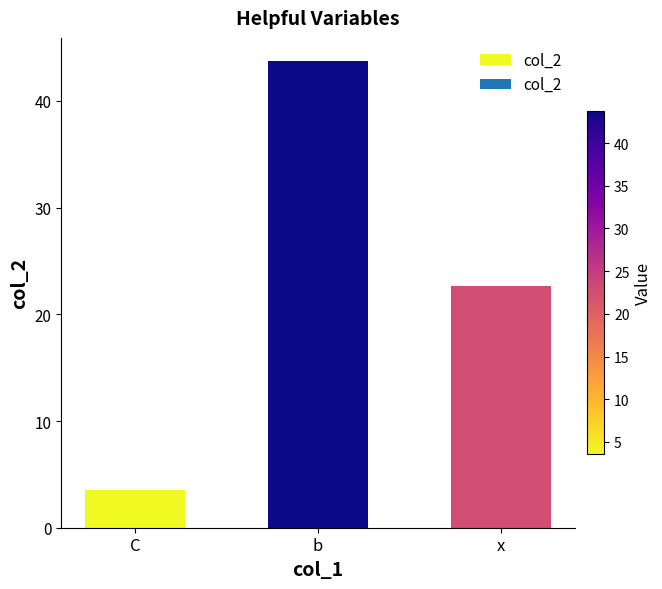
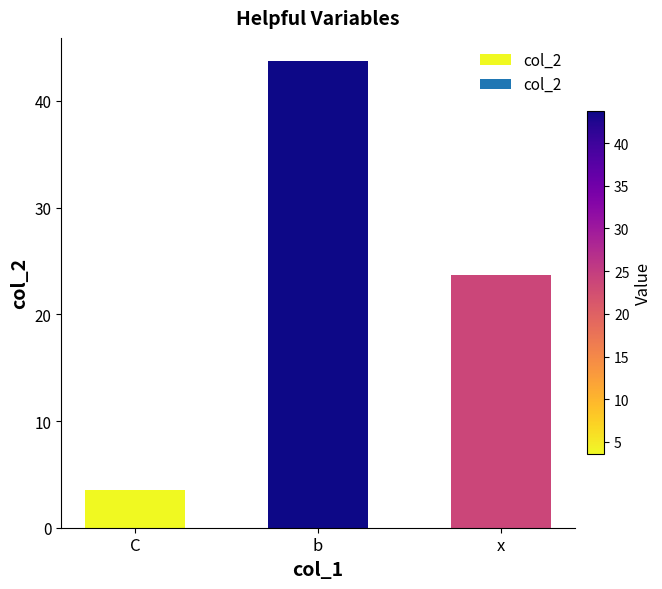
x: 22.7 -> 23.7
